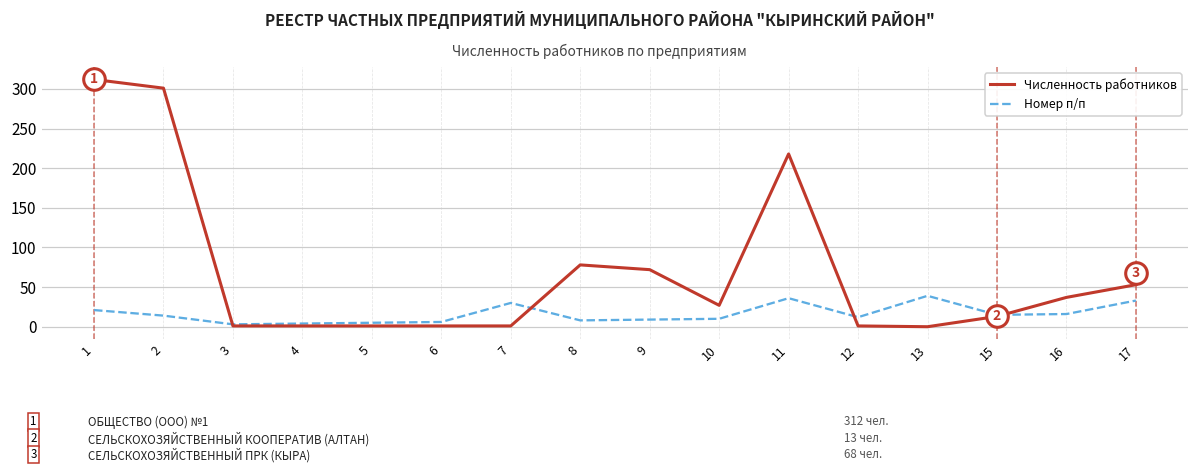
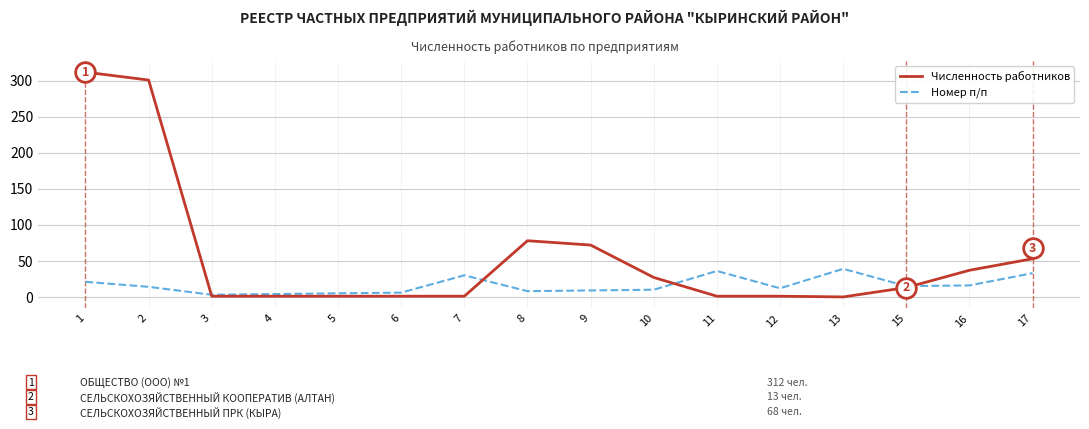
Численность работников, 11: 220 -> 0
